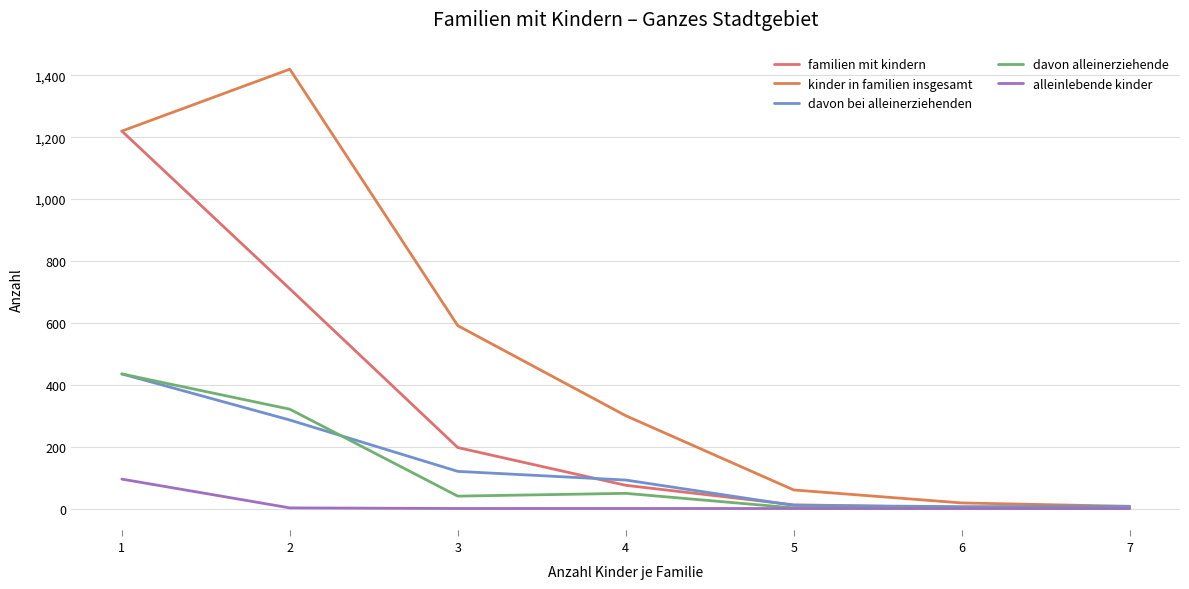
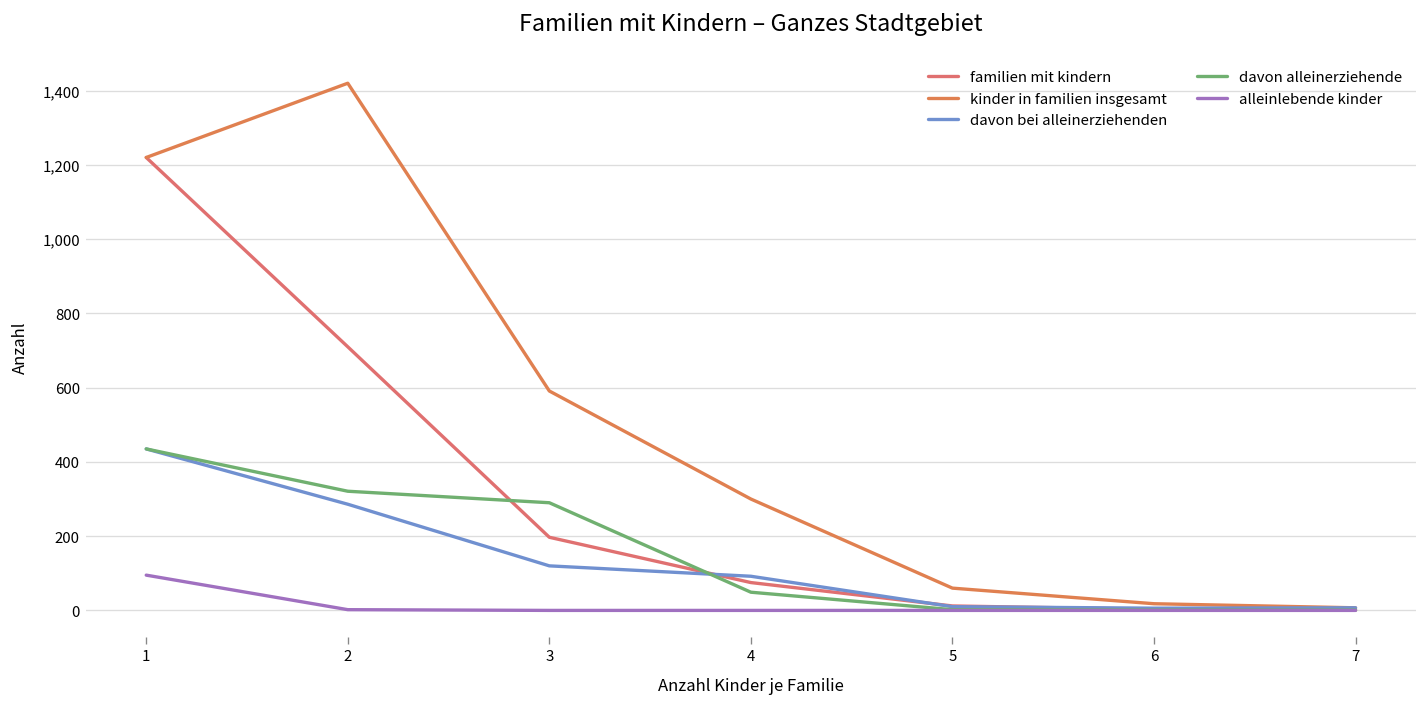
davon alleinerziehende, 3: 40 -> 290
